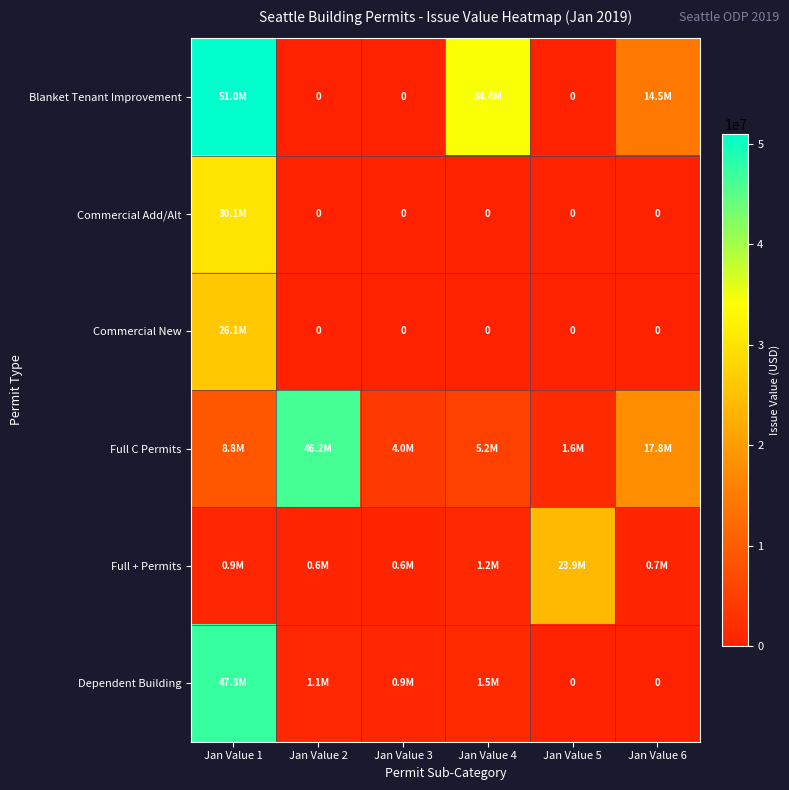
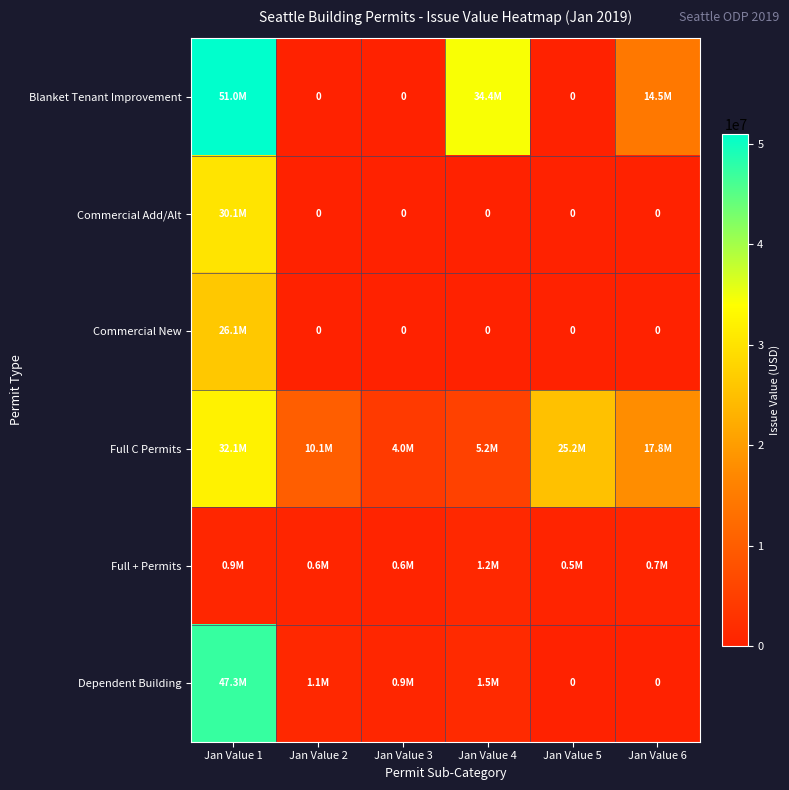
Full C Permits, Jan Value 1: 8.8M -> 32.1M
Full C Permits, Jan Value 2: 46.2M -> 10.1M
Full C Permits, Jan Value 5: 1.6M -> 25.2M
Full + Permits, Jan Value 5: 23.9M -> 0.5M
